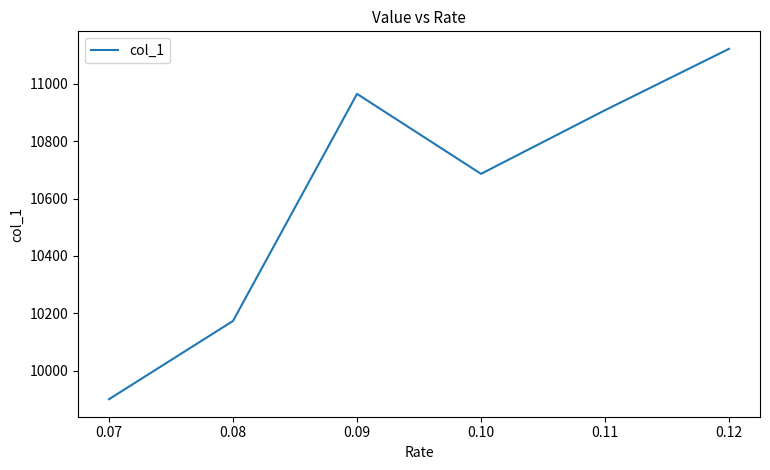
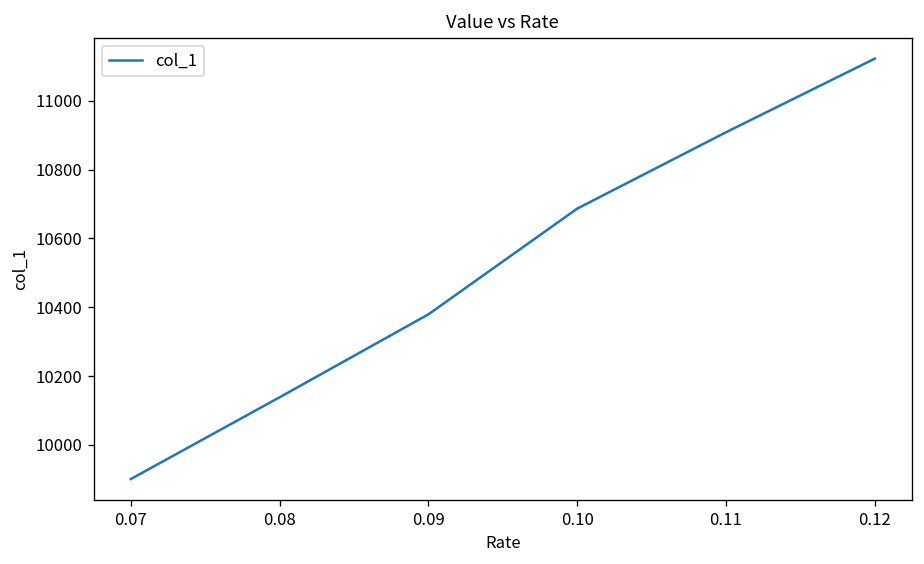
0.08: 10170 -> 10140
0.09: 10970 -> 10380
